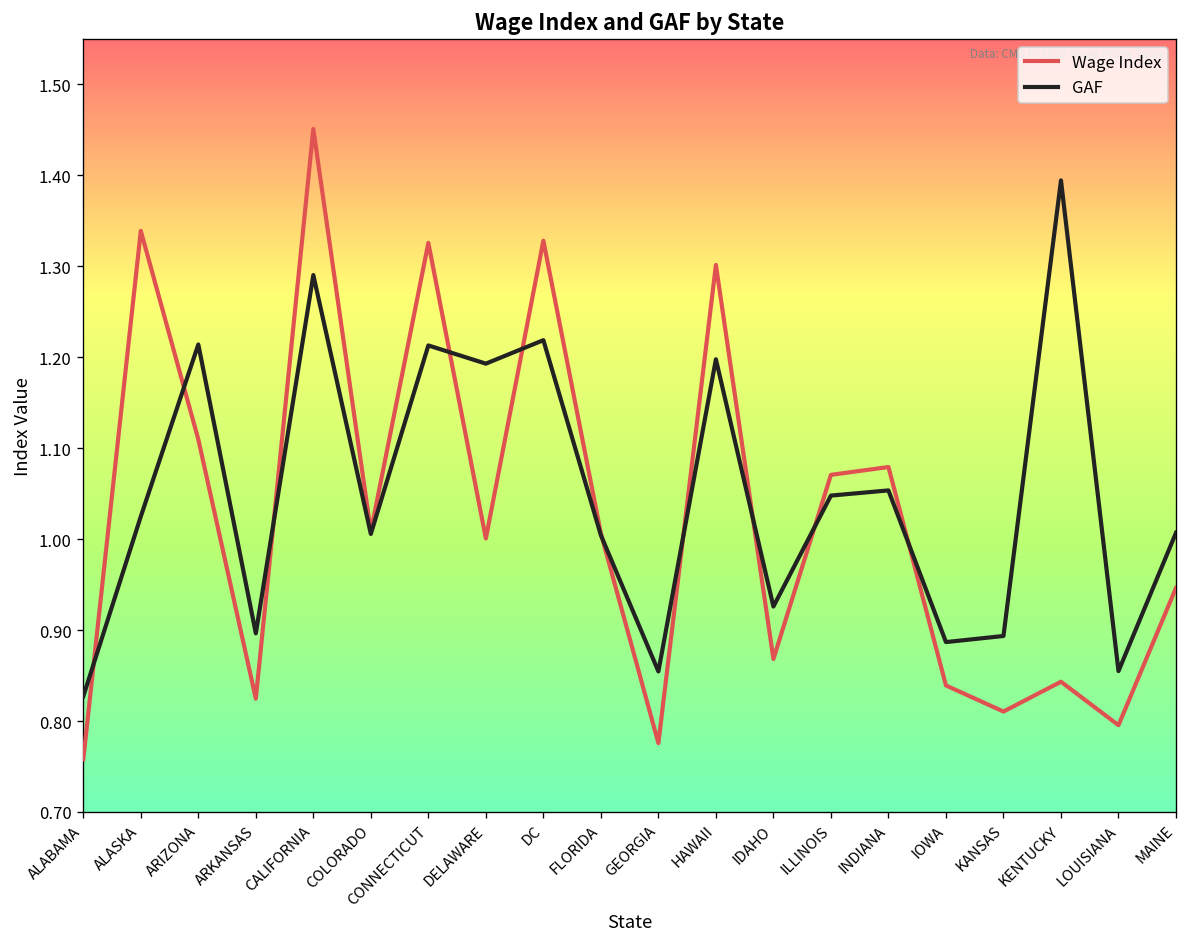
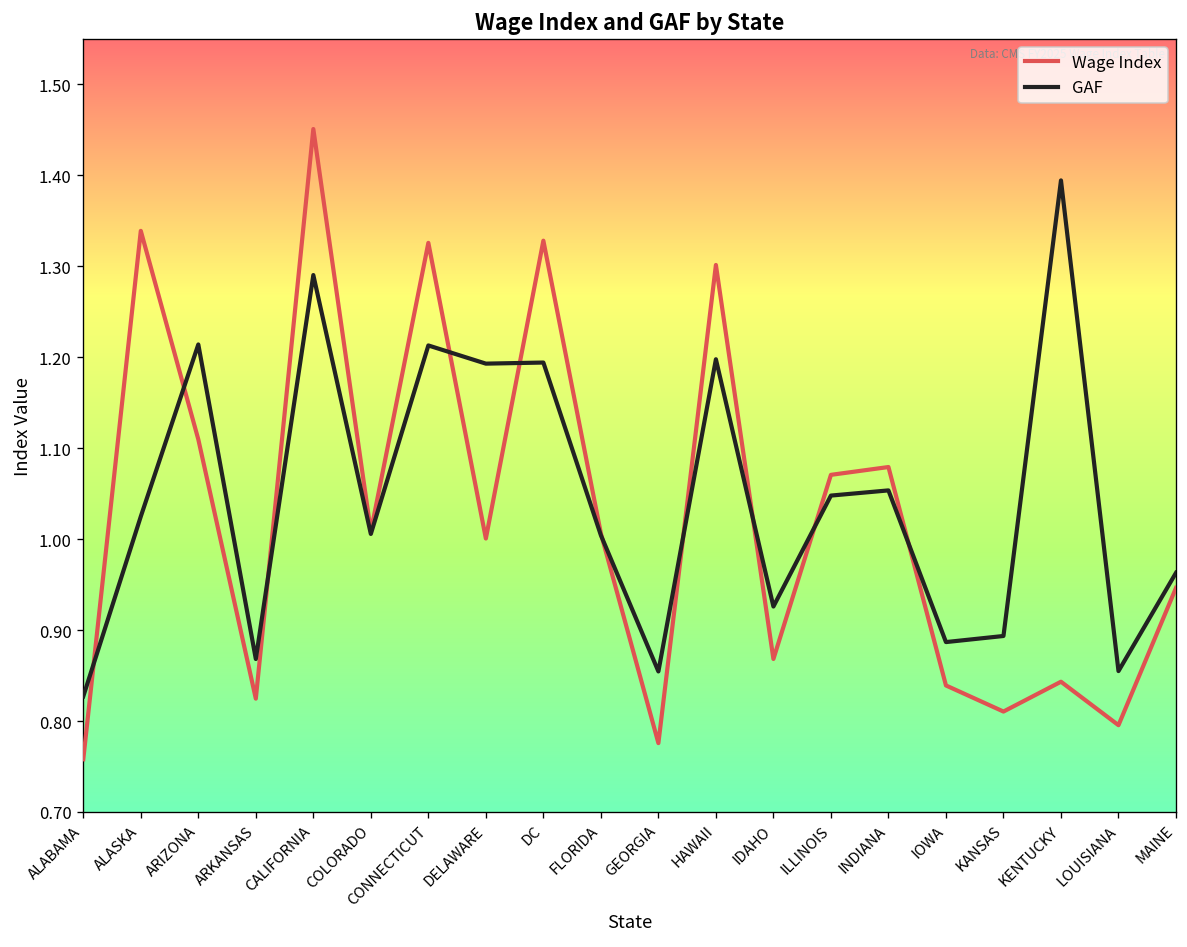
GAF, ARKANSAS: 0.90 -> 0.87
GAF, DC: 1.22 -> 1.19
GAF, MAINE: 1.01 -> 0.96
